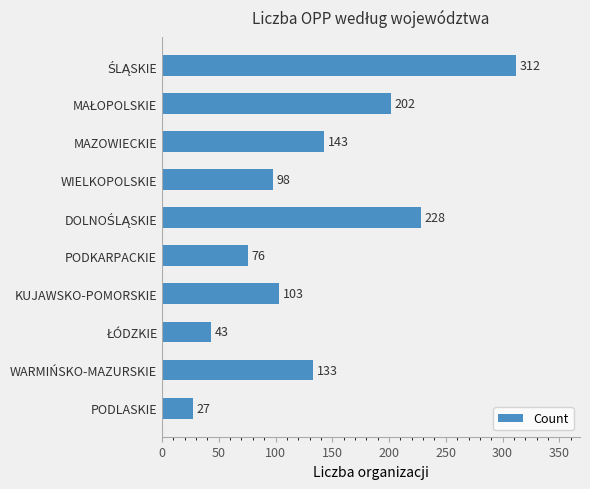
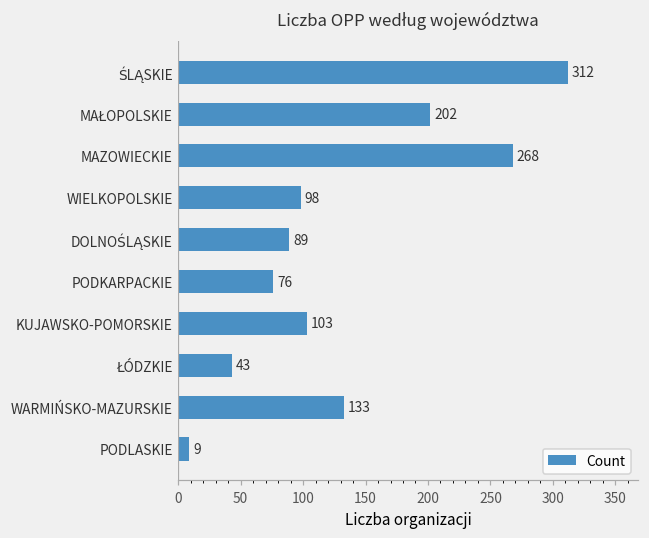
MAZOWIECKIE: 143 -> 268
DOLNOŚLĄSKIE: 228 -> 89
PODLASKIE: 27 -> 9
